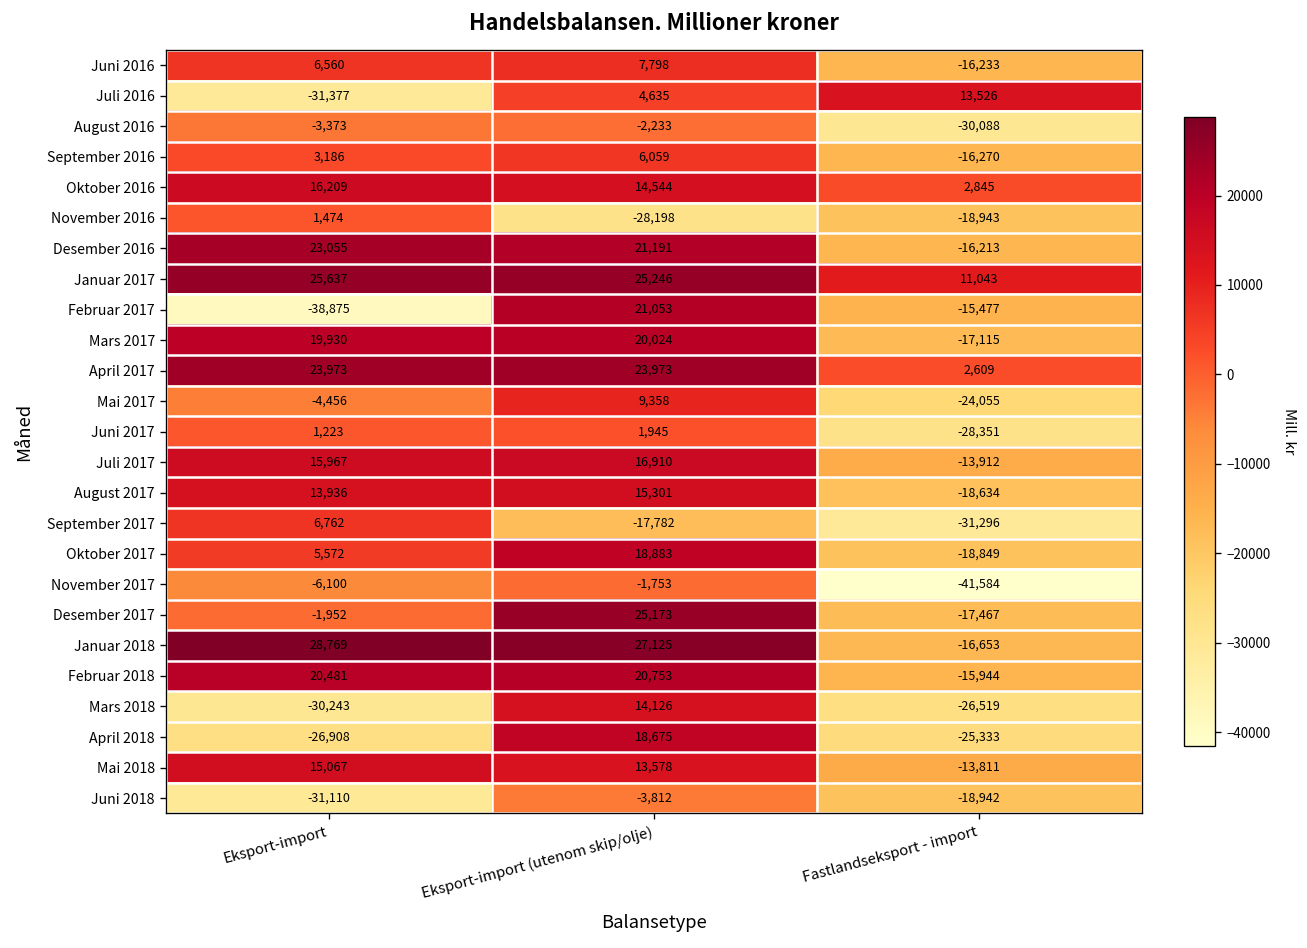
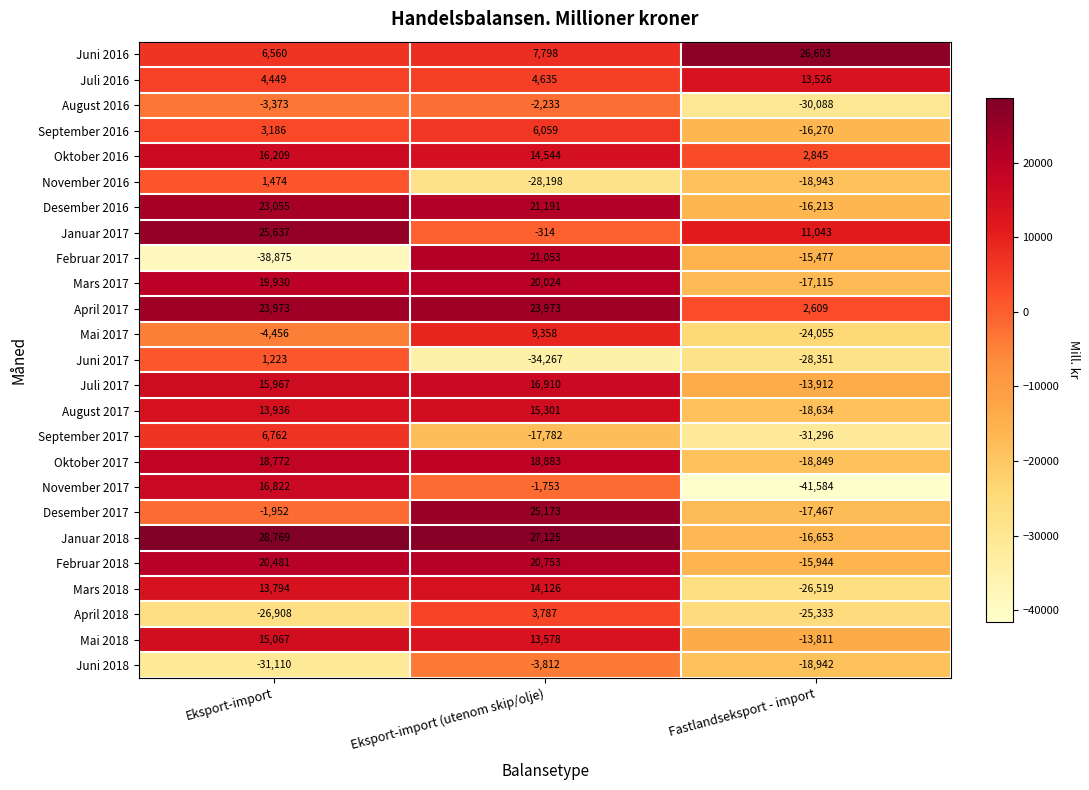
Juni 2016, Fastlandseksport - import: -16,233 -> 26,603
Juli 2016, Eksport-import: -31,377 -> 4,449
Januar 2017, Eksport-import (utenom skip/olje): 25,246 -> -314
Juni 2017, Eksport-import (utenom skip/olje): 1,945 -> -34,267
Oktober 2017, Eksport-import: 5,572 -> 18,772
November 2017, Eksport-import: -6,100 -> 16,822
Mars 2018, Eksport-import: -30,243 -> 13,794
April 2018, Eksport-import (utenom skip/olje): 18,675 -> 3,787
